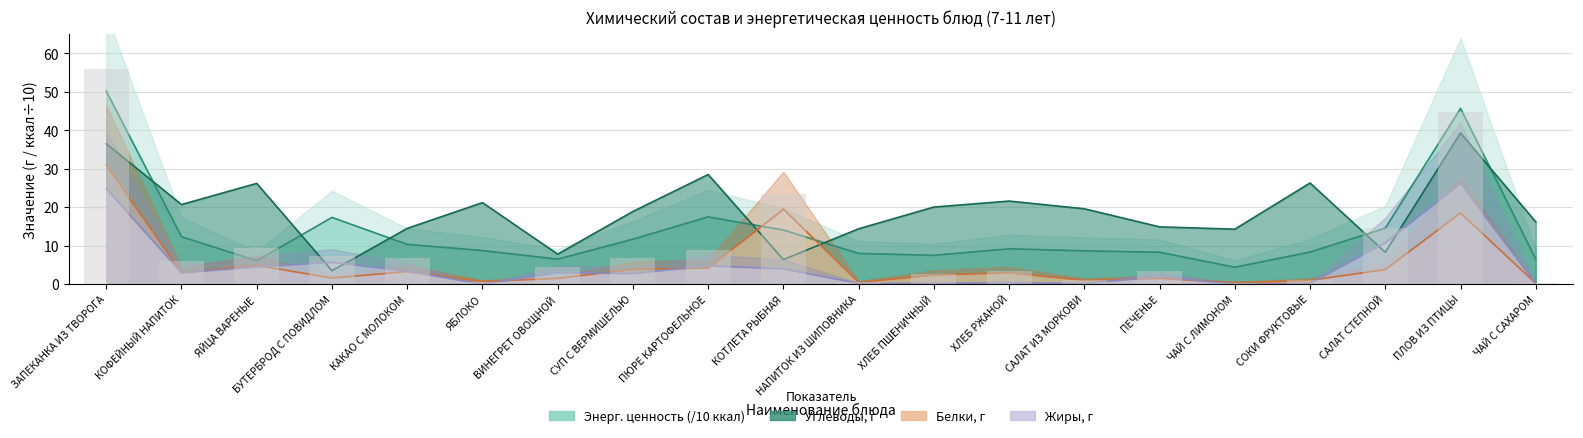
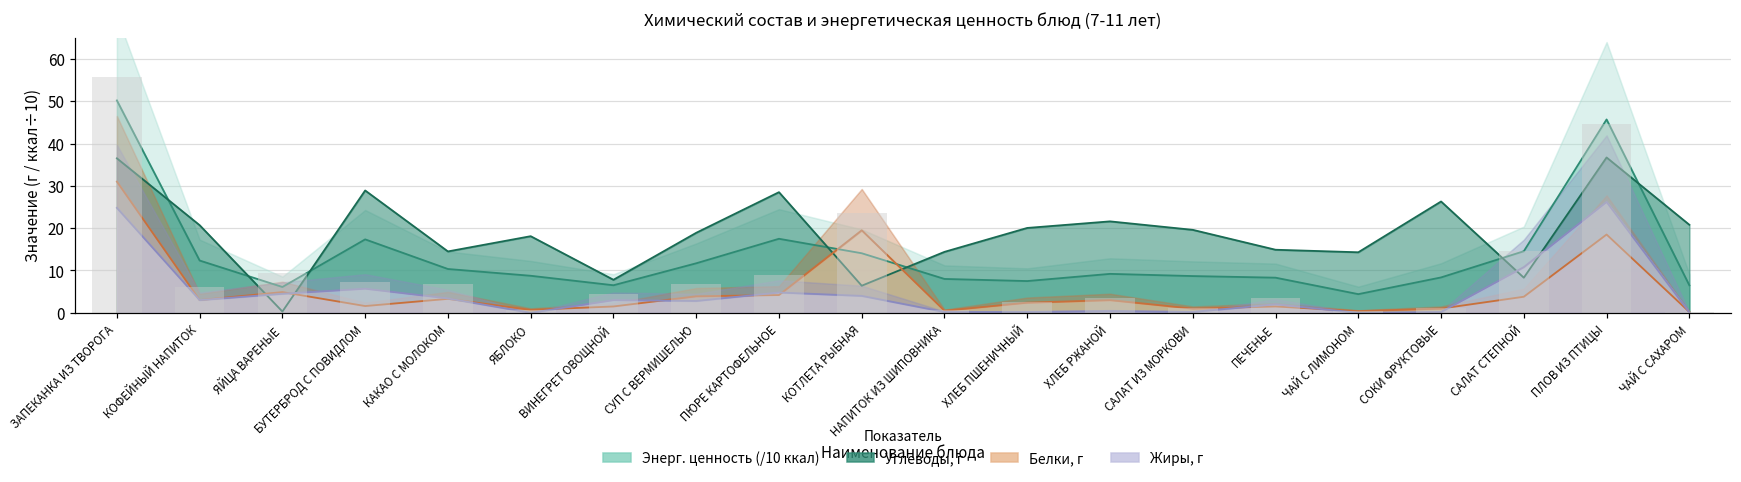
Углеводы, г, ЯЙЦА ВАРЕНЫЕ: 26 -> 0
Углеводы, г, БУТЕРБРОД С ПОВИДЛОМ: 4 -> 29
Углеводы, г, ЯБЛОКО: 21 -> 18
Углеводы, г, ПЛОВ ИЗ ПТИЦЫ: 39 -> 37
Углеводы, г, ЧАЙ С САХАРОМ: 16 -> 21
